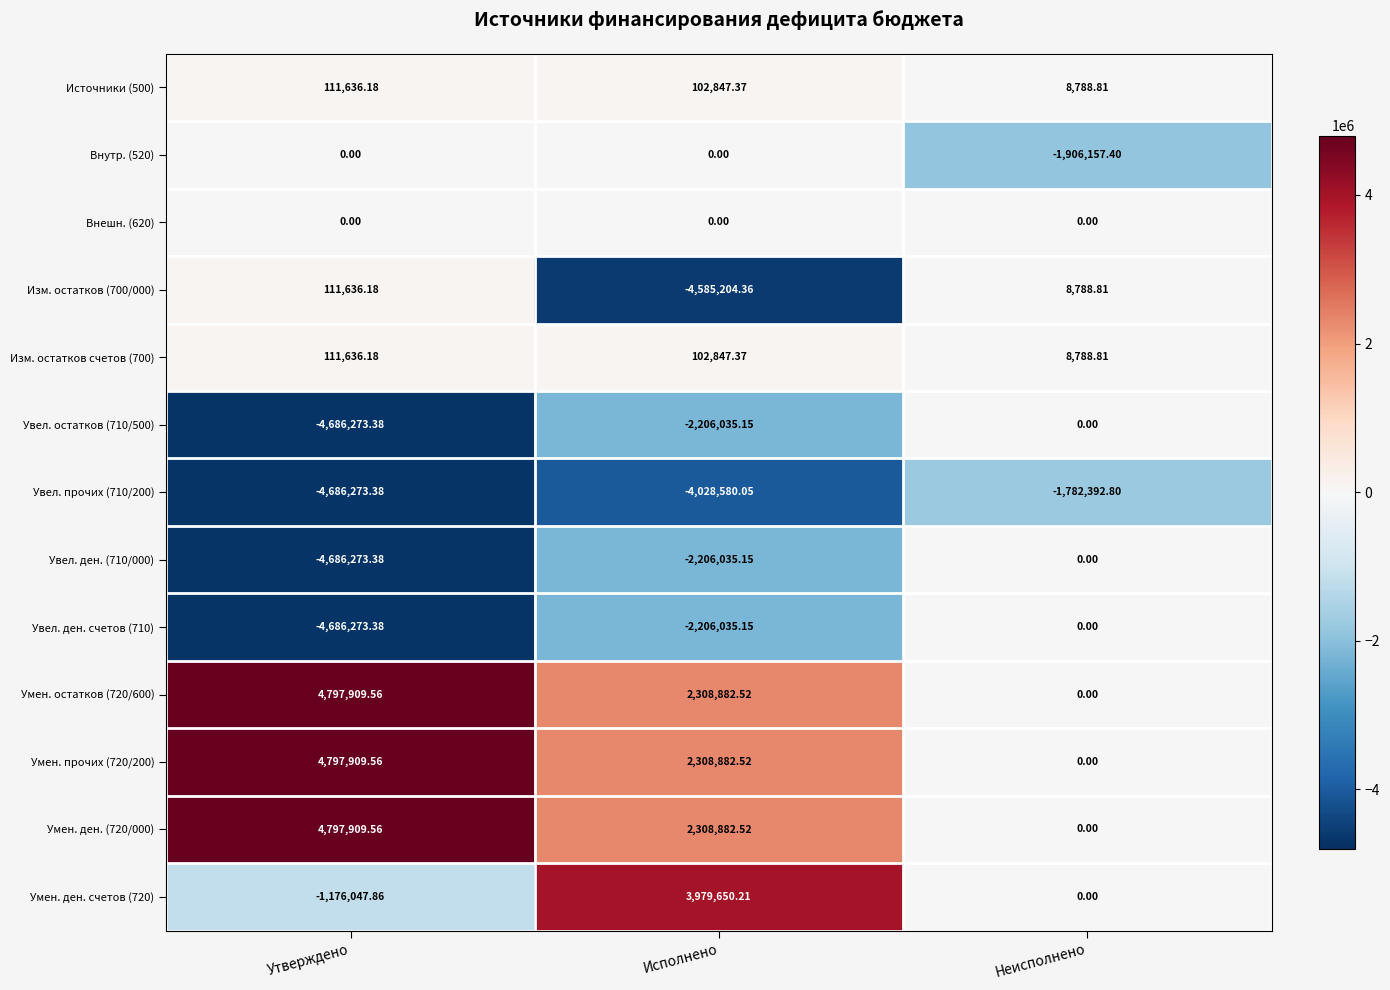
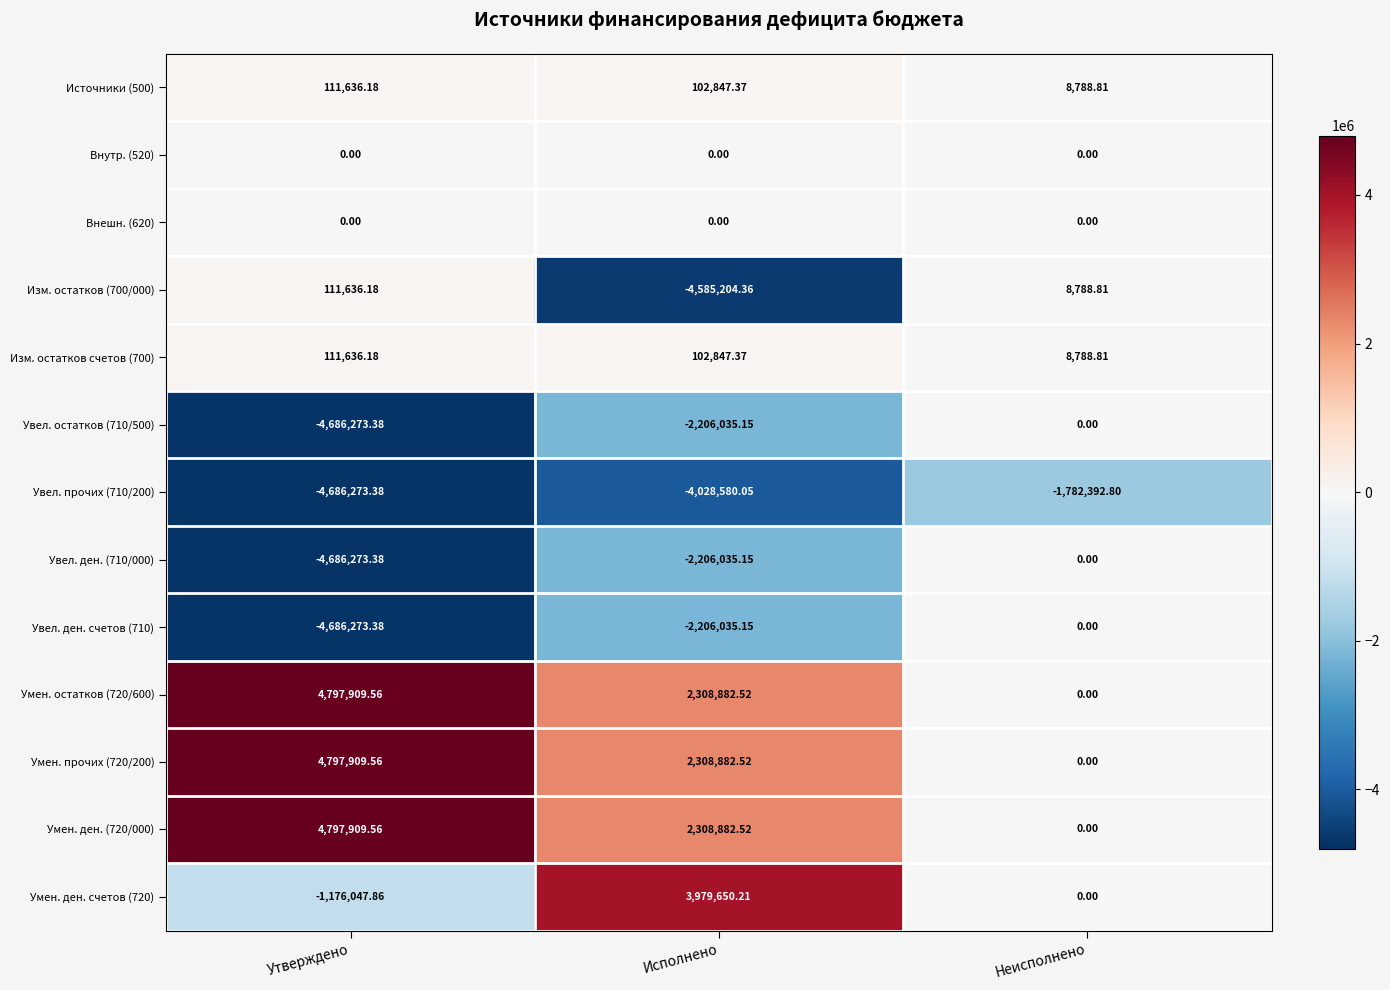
Внутр. (520), Неисполнено: -1,906,157.40 -> 0.00
